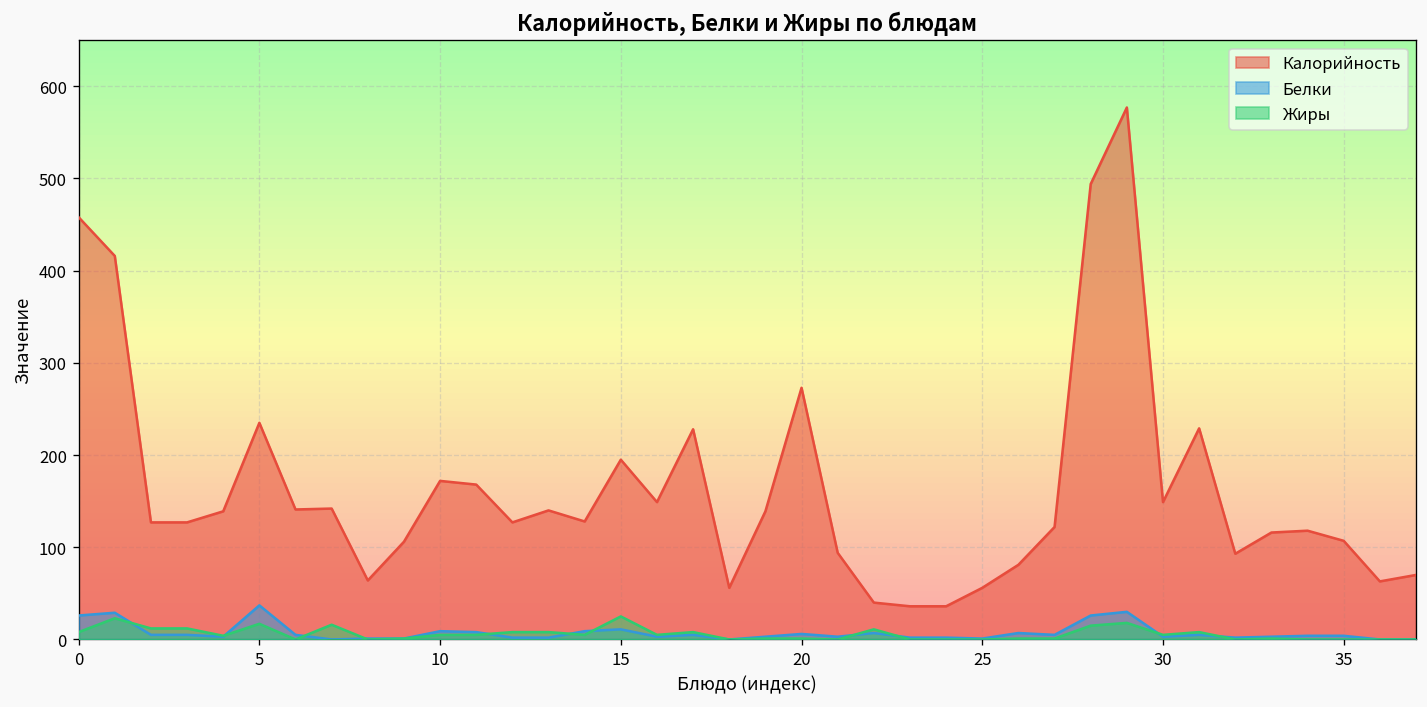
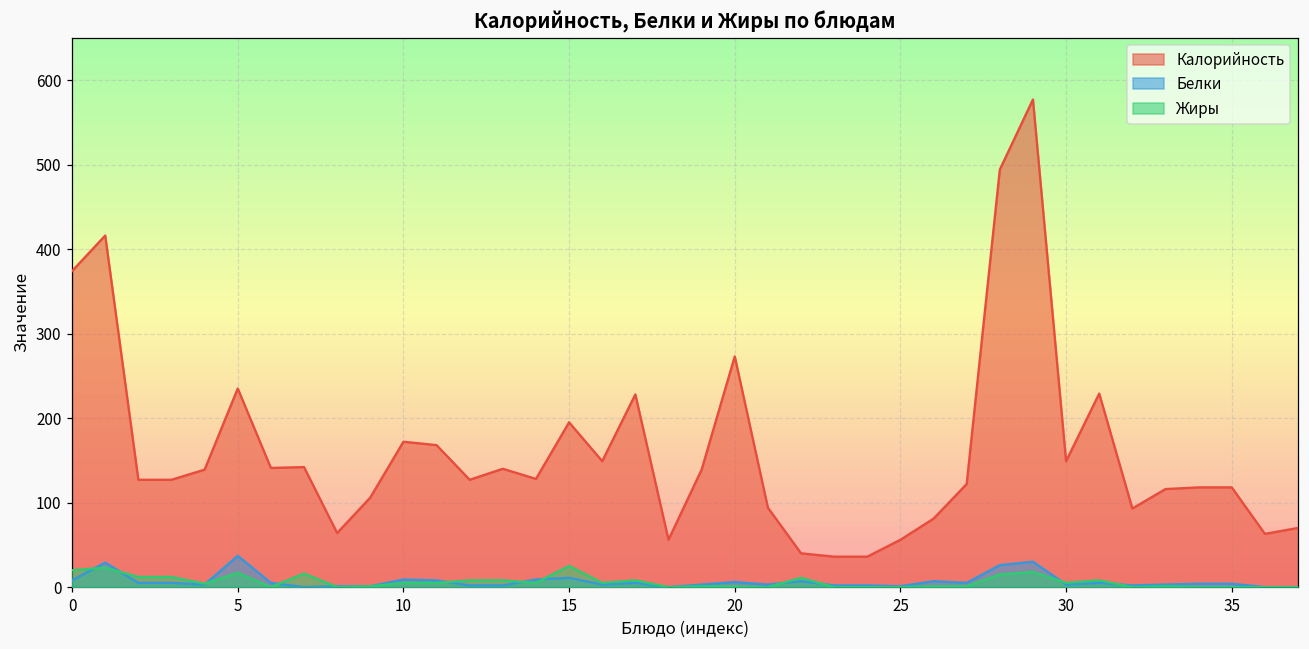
Калорийность, 0: 460 -> 370
Белки, 0: 30 -> 10
Жиры, 0: 10 -> 20
Калорийность, 35: 110 -> 120
